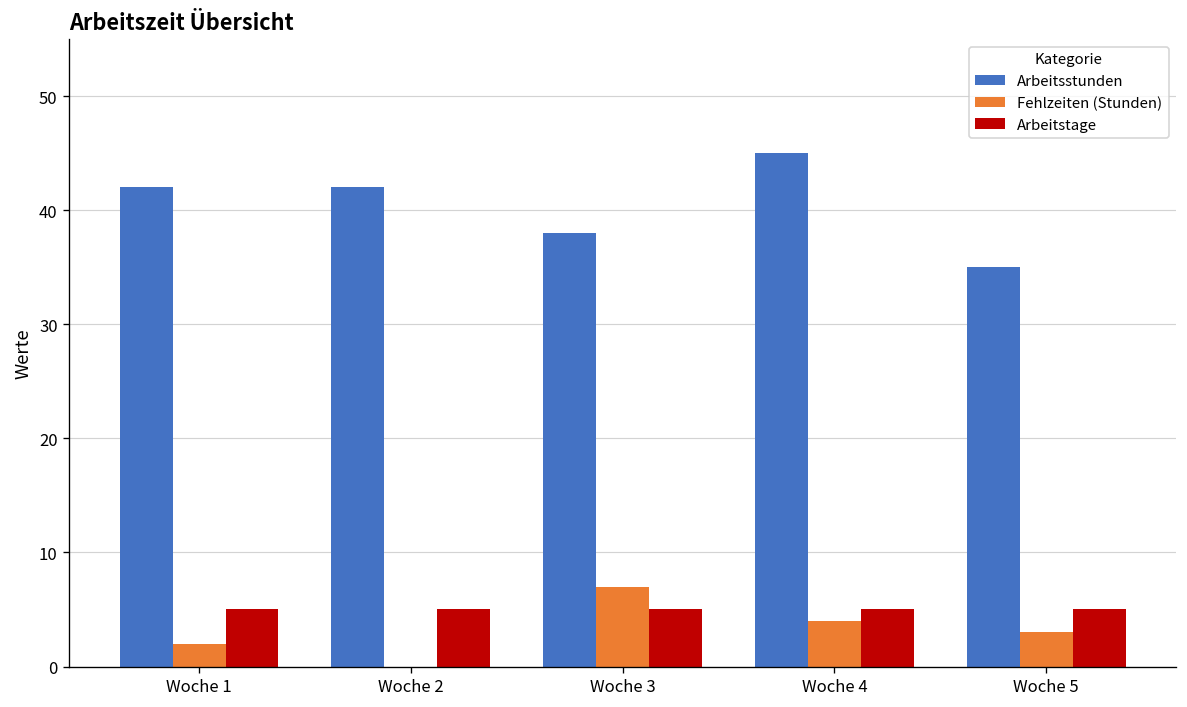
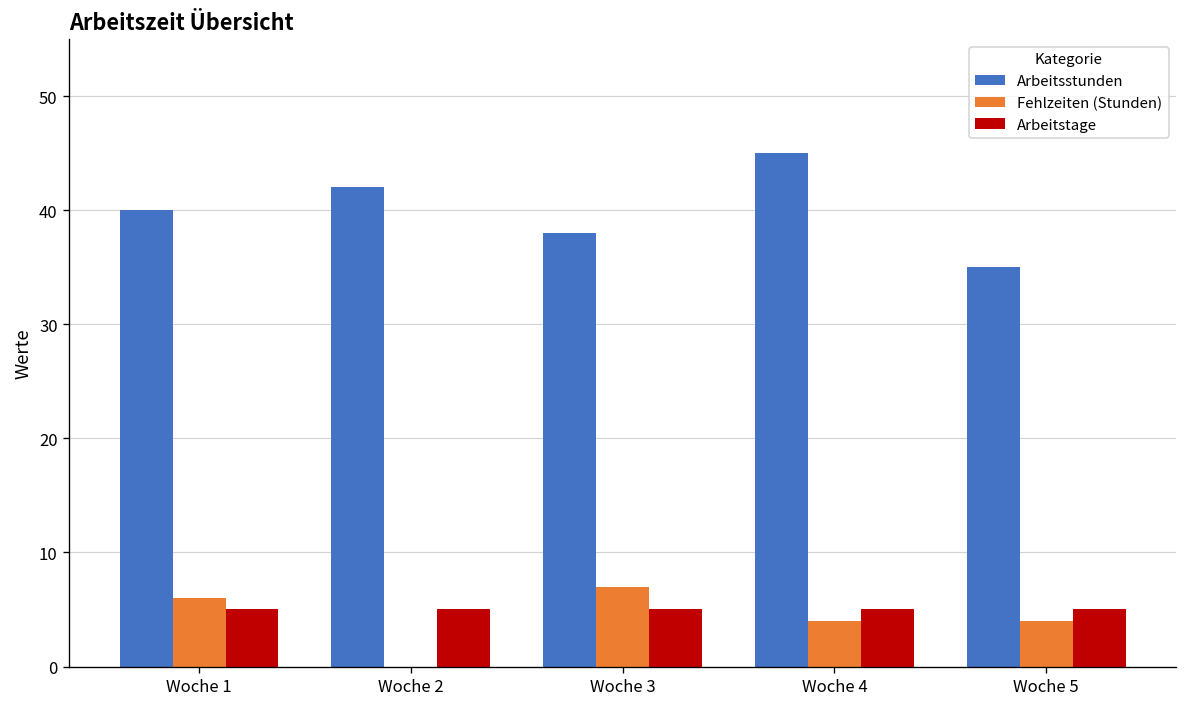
Arbeitsstunden, Woche 1: 42 -> 40
Fehlzeiten (Stunden), Woche 1: 2 -> 6
Fehlzeiten (Stunden), Woche 5: 3 -> 4
